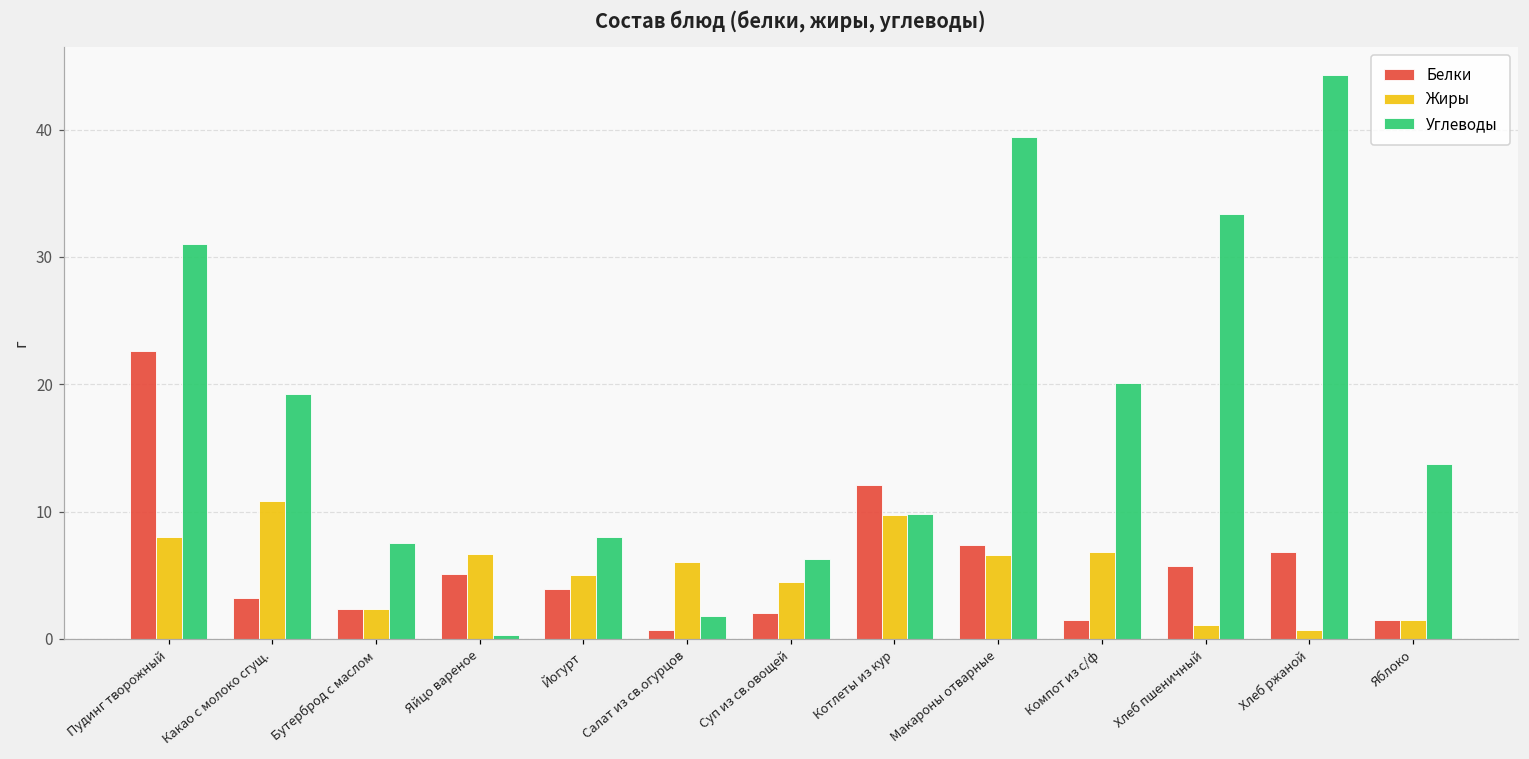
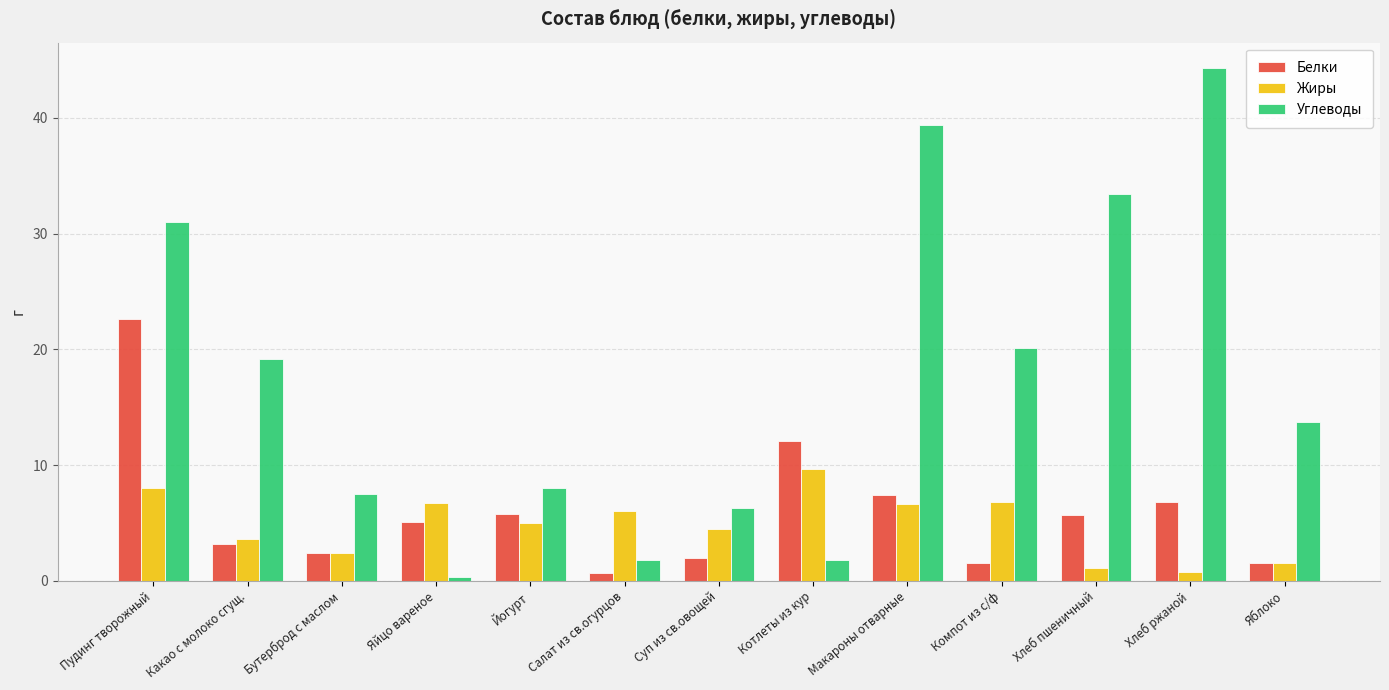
Жиры, Какао с молоко сгущ.: 10.8 -> 3.6
Белки, Йогурт: 3.9 -> 5.8
Углеводы, Котлеты из кур: 9.8 -> 1.8
